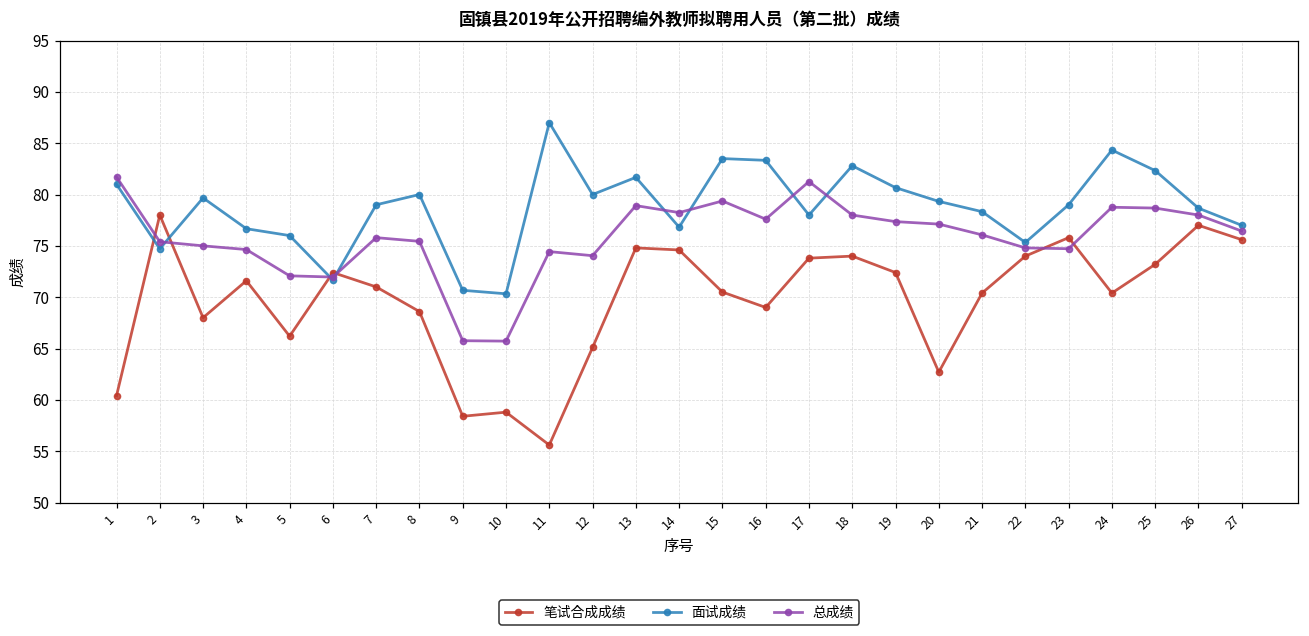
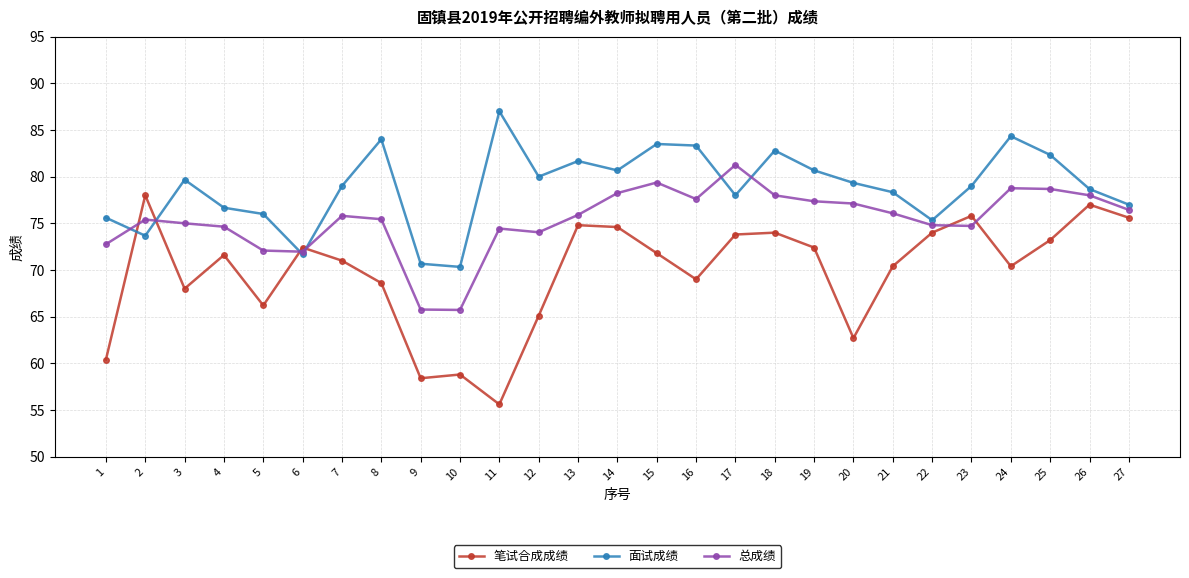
面试成绩, 1: 81 -> 76
总成绩, 1: 82 -> 73
面试成绩, 2: 75 -> 74
面试成绩, 8: 80 -> 84
总成绩, 13: 79 -> 76
面试成绩, 14: 77 -> 81
笔试合成成绩, 15: 71 -> 72
